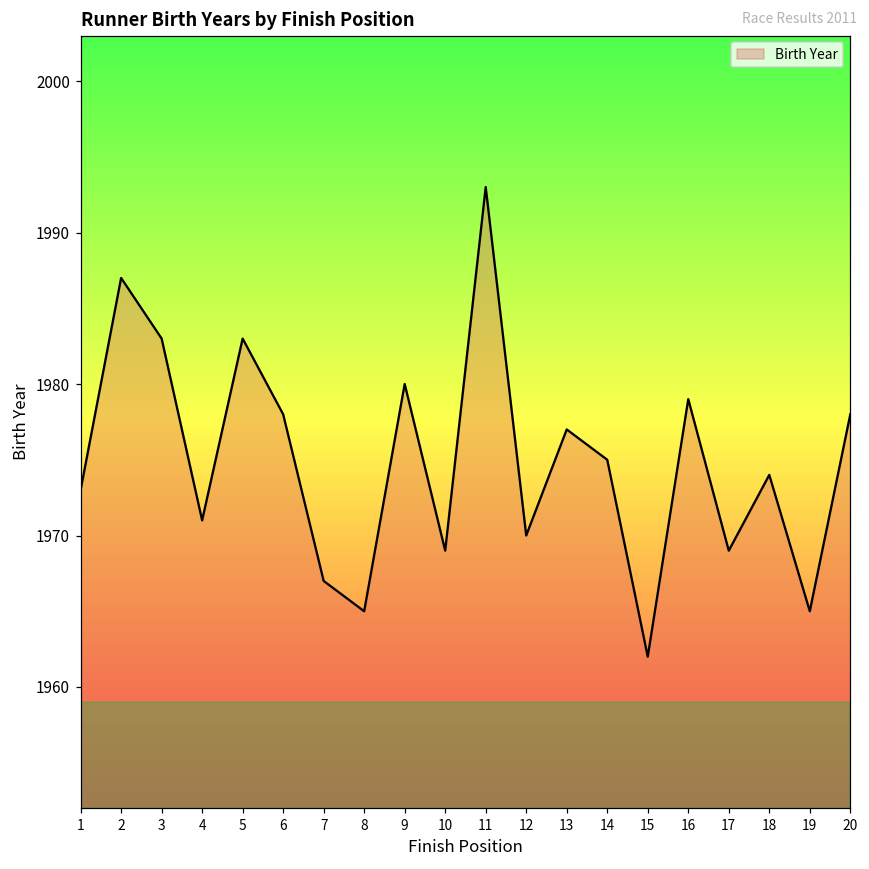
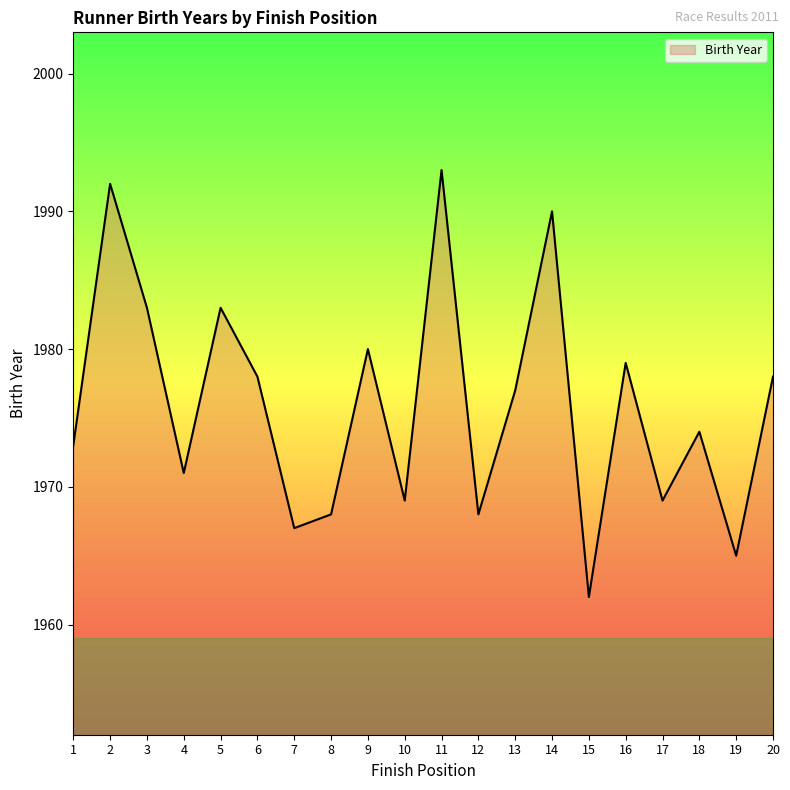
2: 1987 -> 1992
8: 1965 -> 1968
12: 1970 -> 1968
14: 1975 -> 1990
